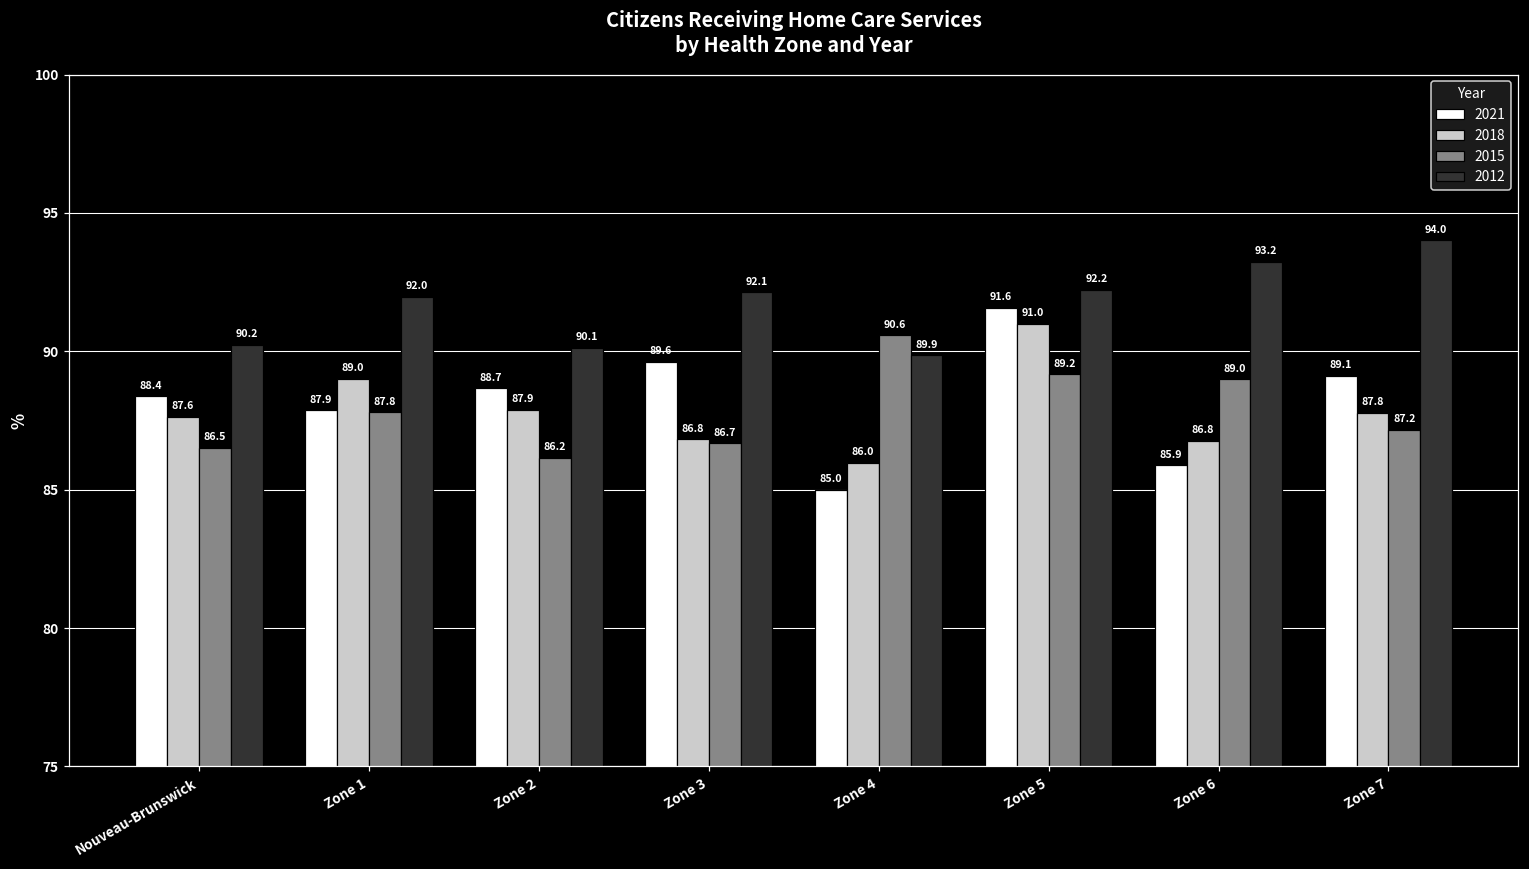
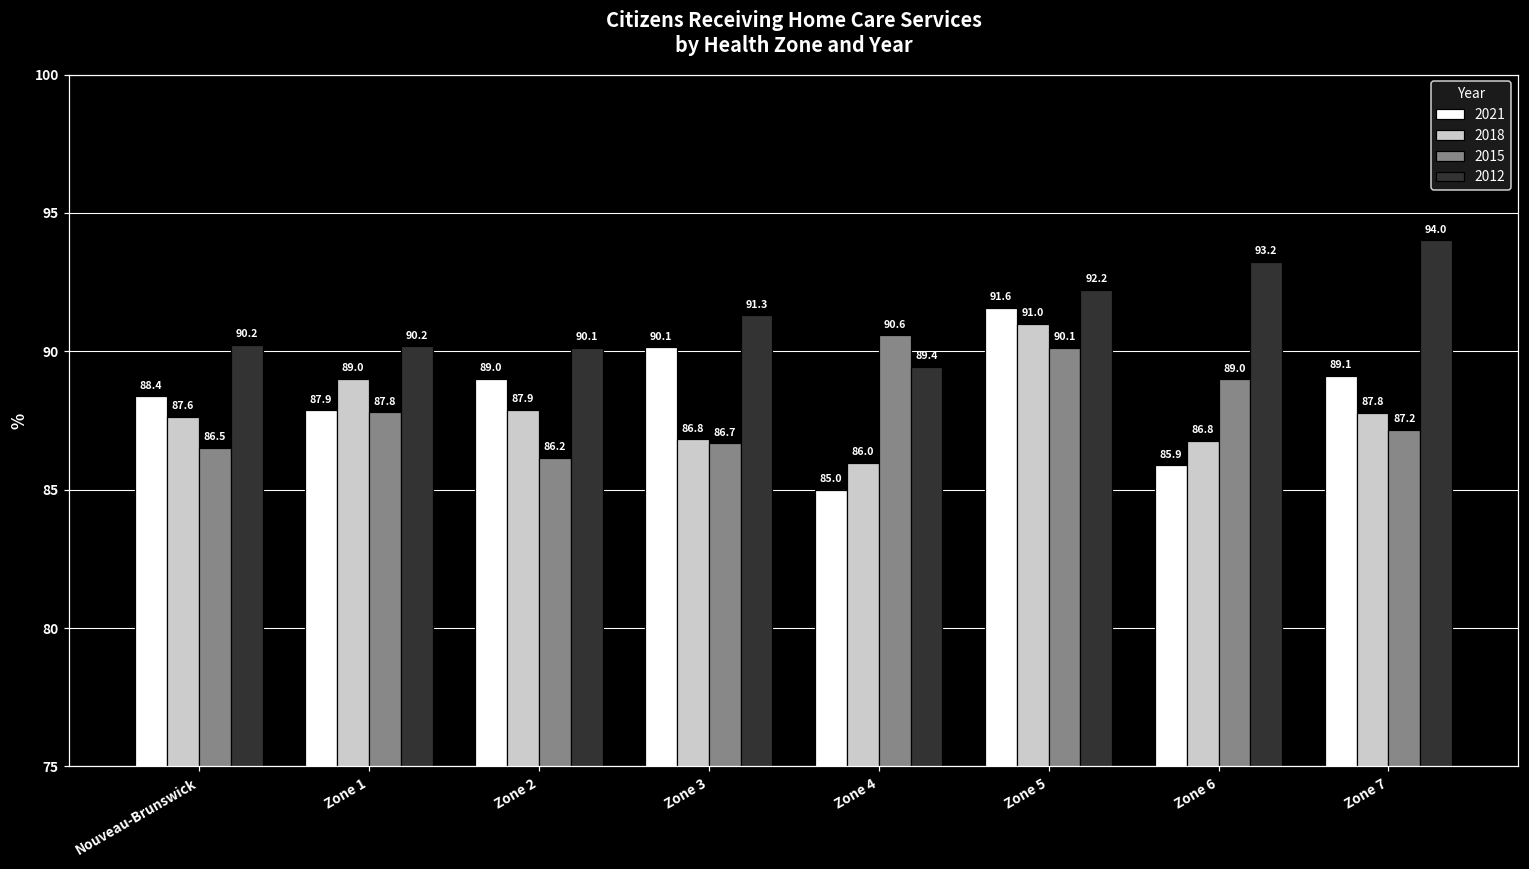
2012, Zone 1: 92.0 -> 90.2
2021, Zone 2: 88.7 -> 89.0
2021, Zone 3: 89.6 -> 90.1
2012, Zone 3: 92.1 -> 91.3
2012, Zone 4: 89.9 -> 89.4
2015, Zone 5: 89.2 -> 90.1
